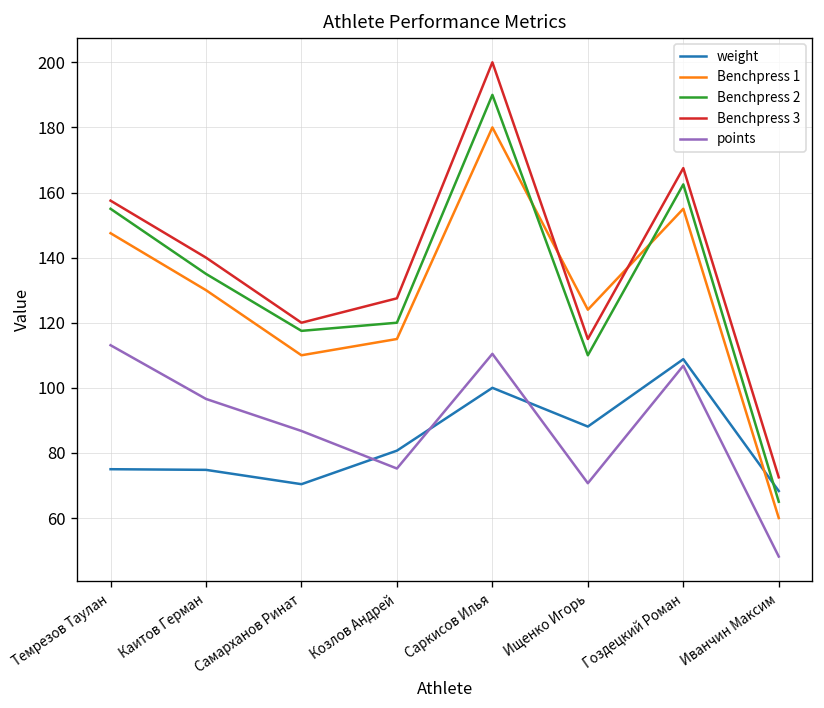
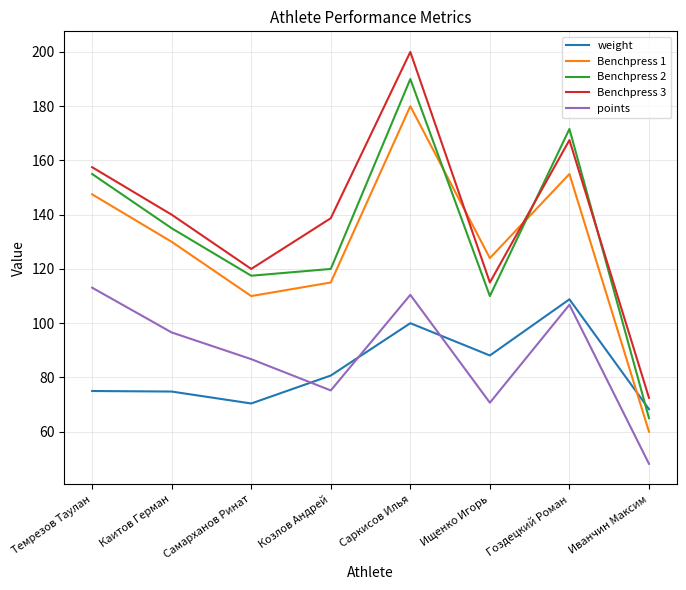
Benchpress 3, Козлов Андрей: 128 -> 139
Benchpress 2, Гоздецкий Роман: 163 -> 172
